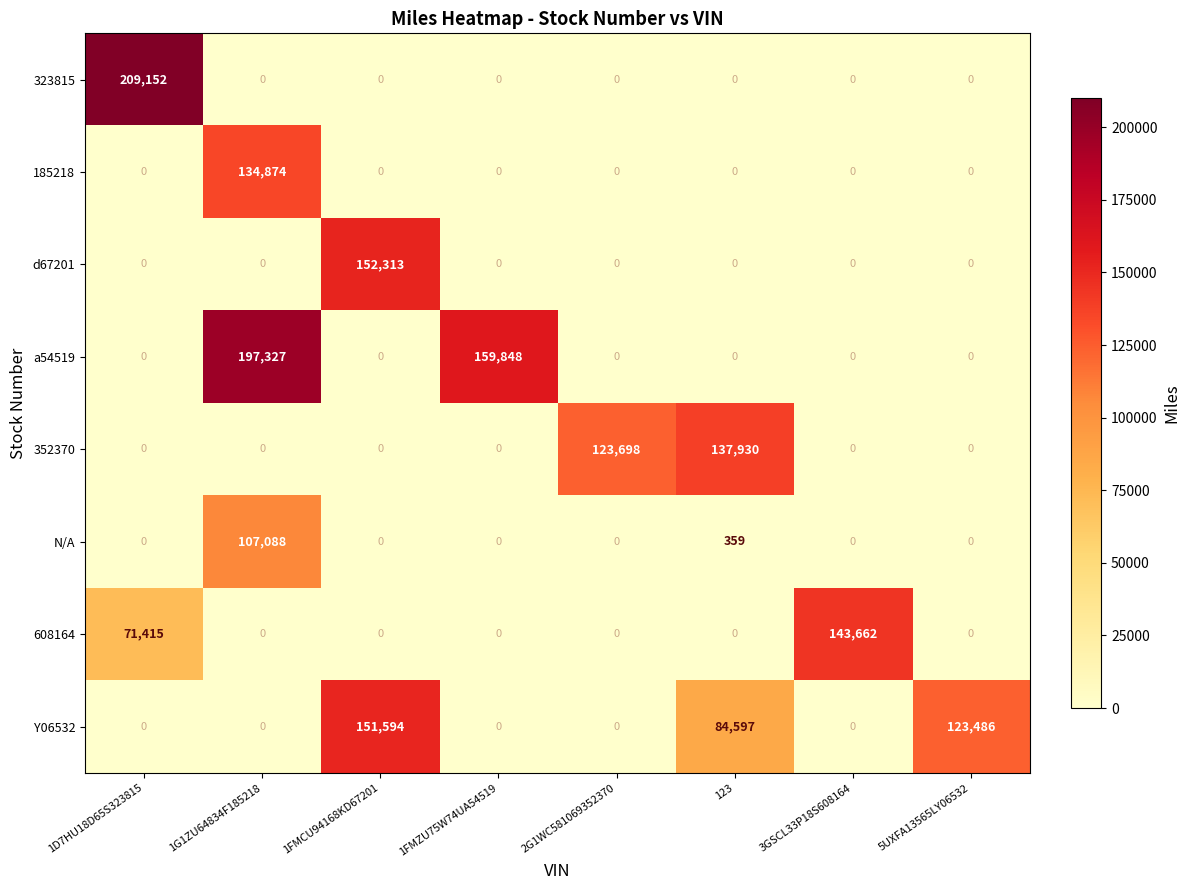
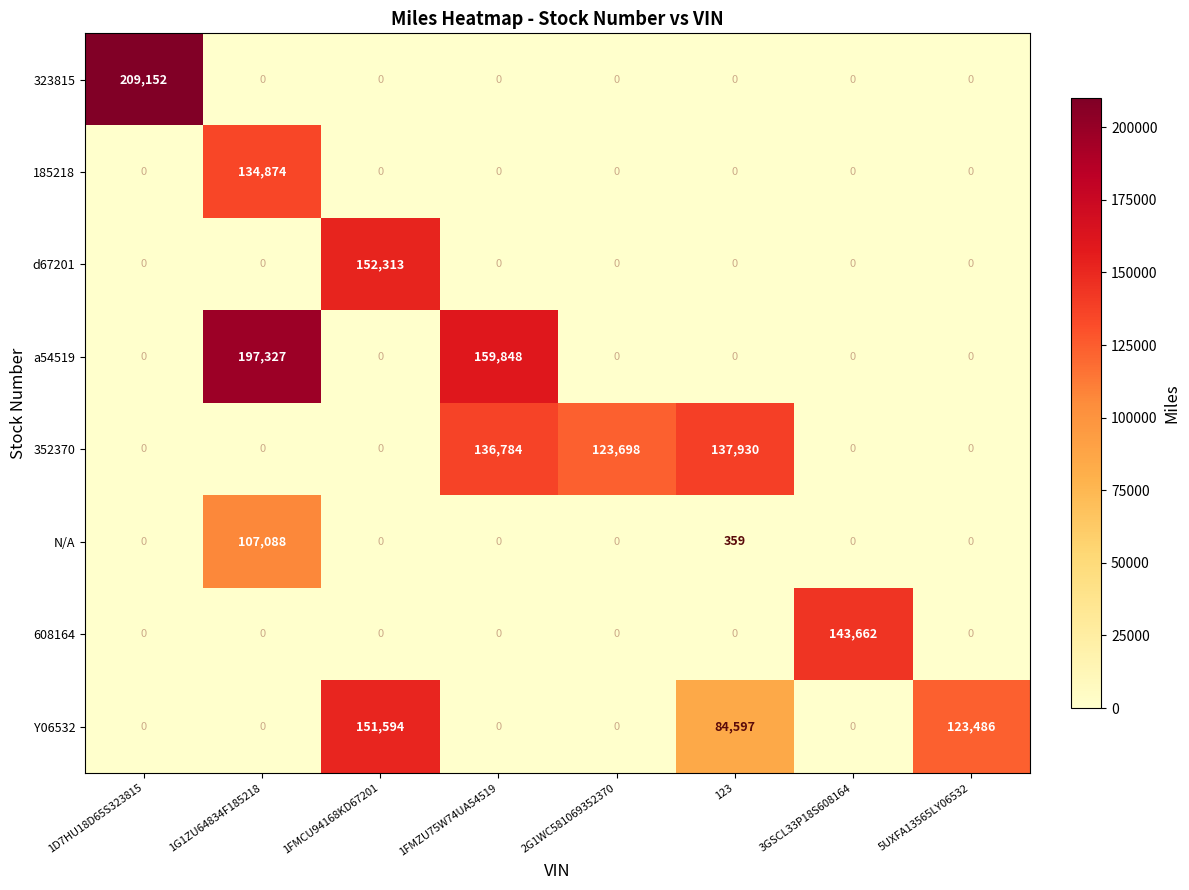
352370, 1FMZU75W74UA54519: 0 -> 136,784
608164, 1D7HU18D65S323815: 71,415 -> 0
